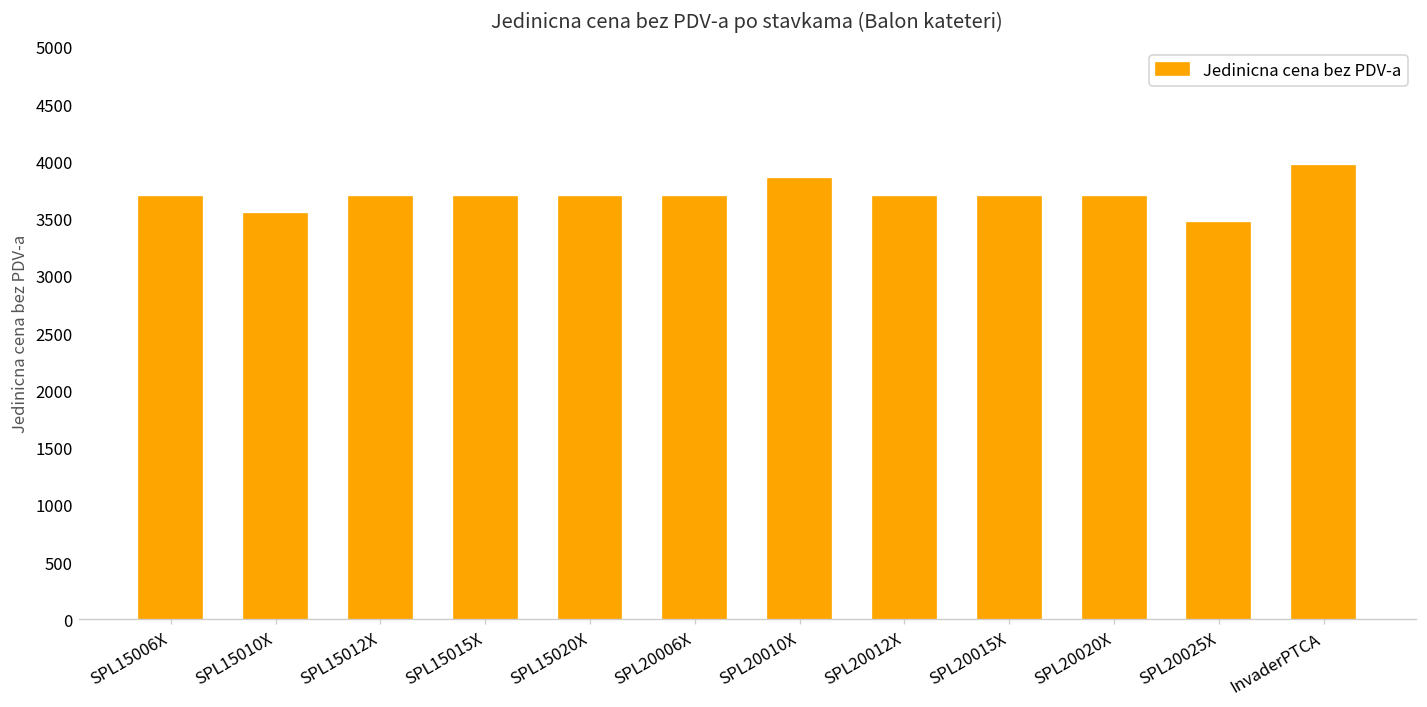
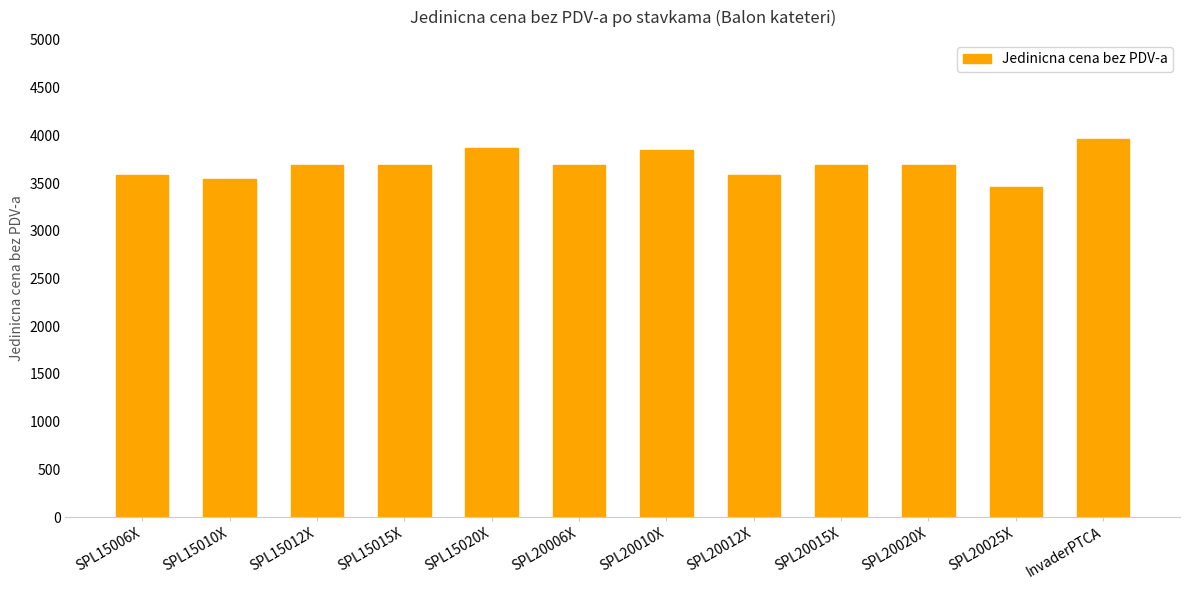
SPL15006X: 3700 -> 3600
SPL15020X: 3700 -> 3900
SPL20012X: 3700 -> 3600
